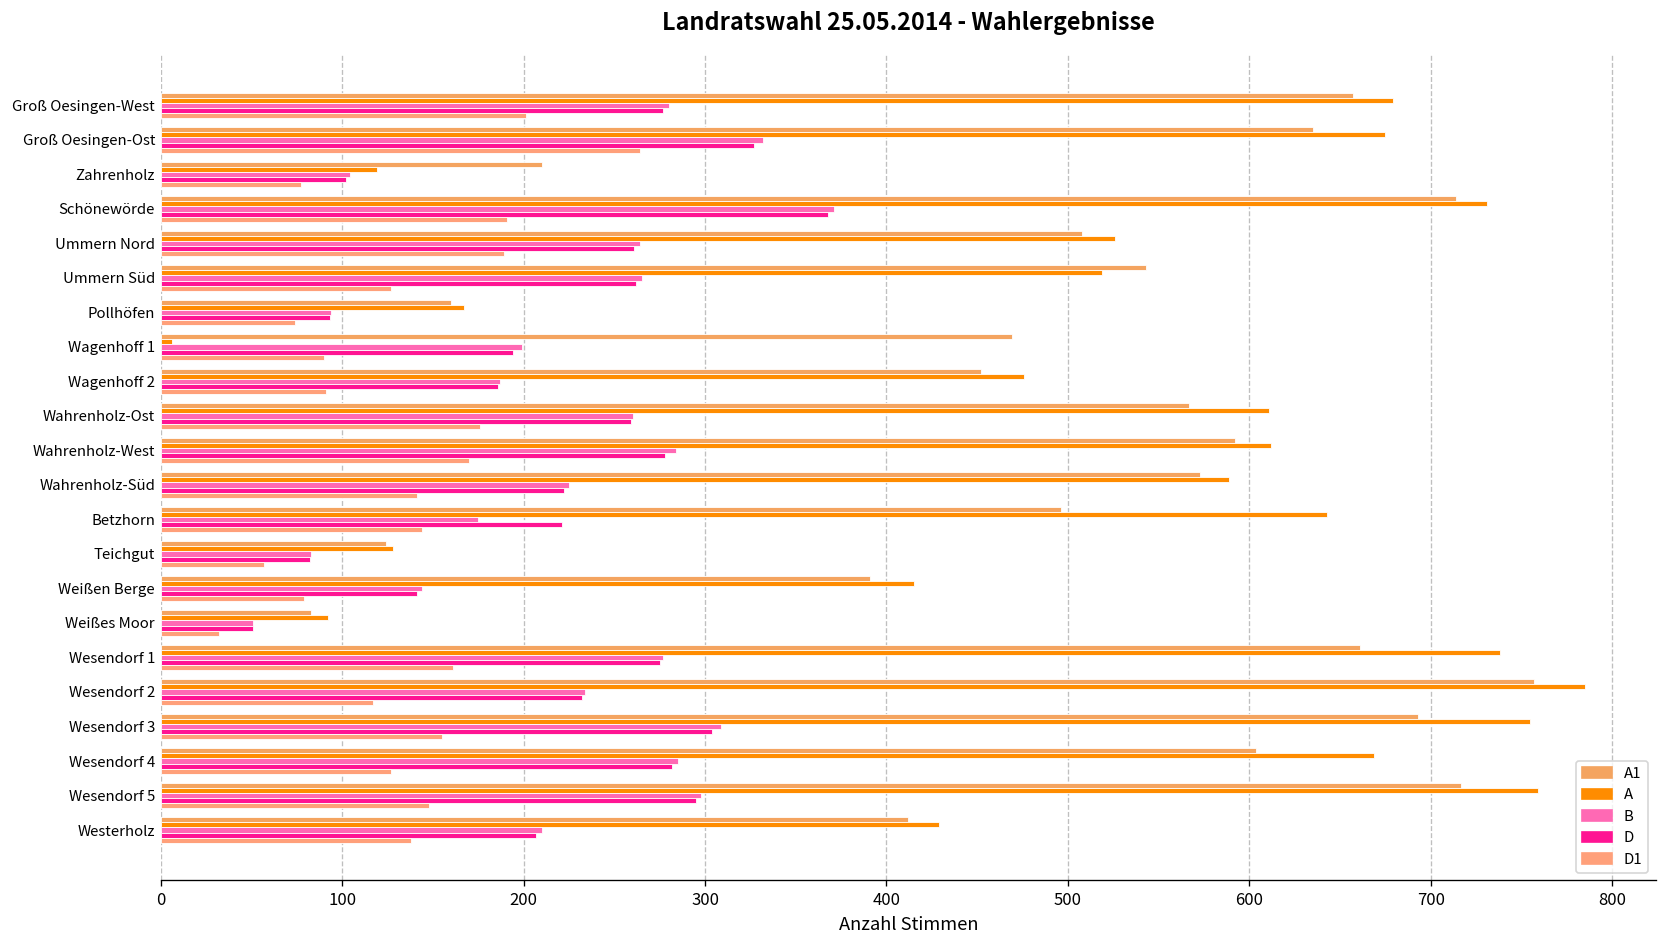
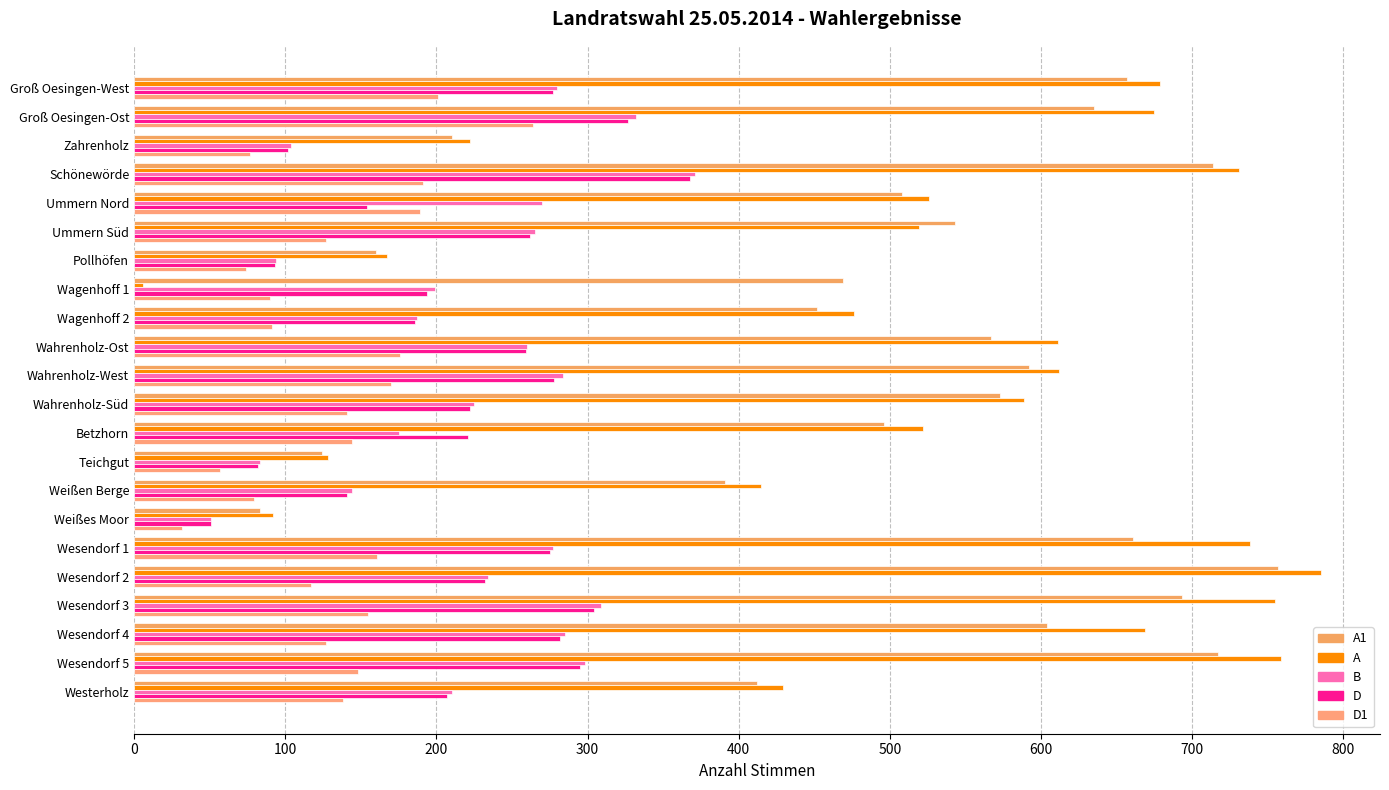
A, Zahrenholz: 119 -> 222
B, Ummern Nord: 264 -> 270
D, Ummern Nord: 261 -> 154
A, Betzhorn: 643 -> 522
